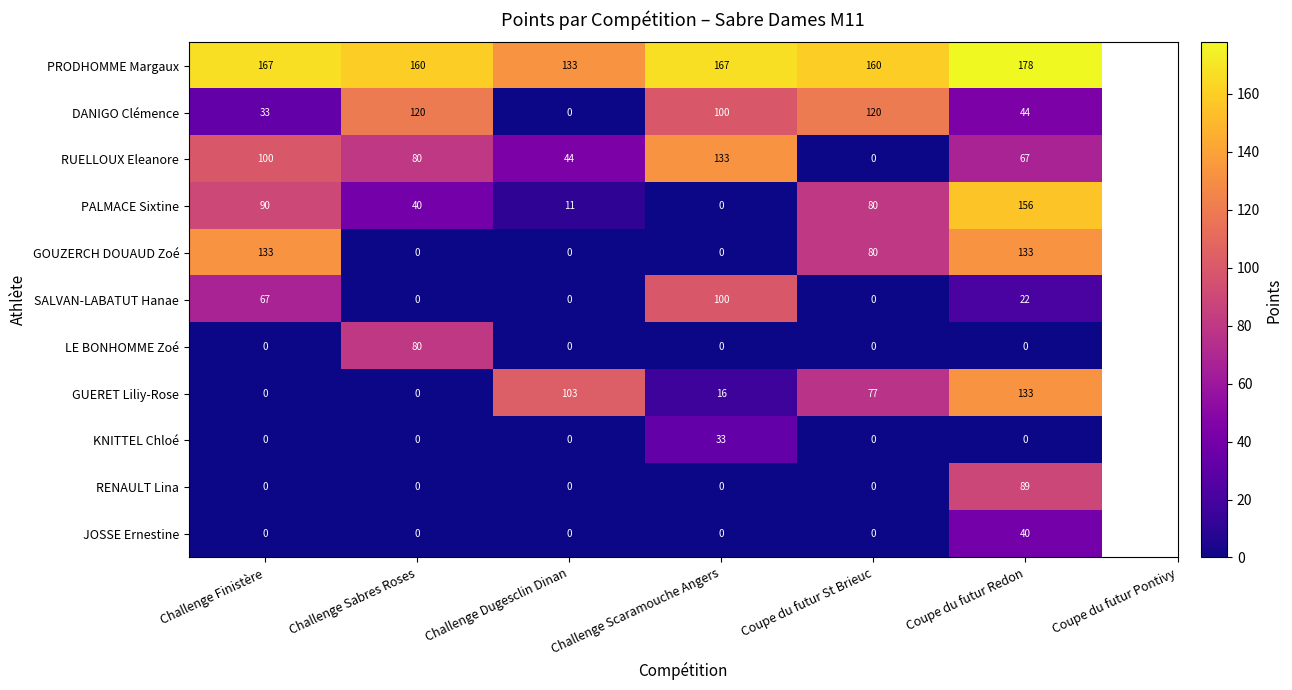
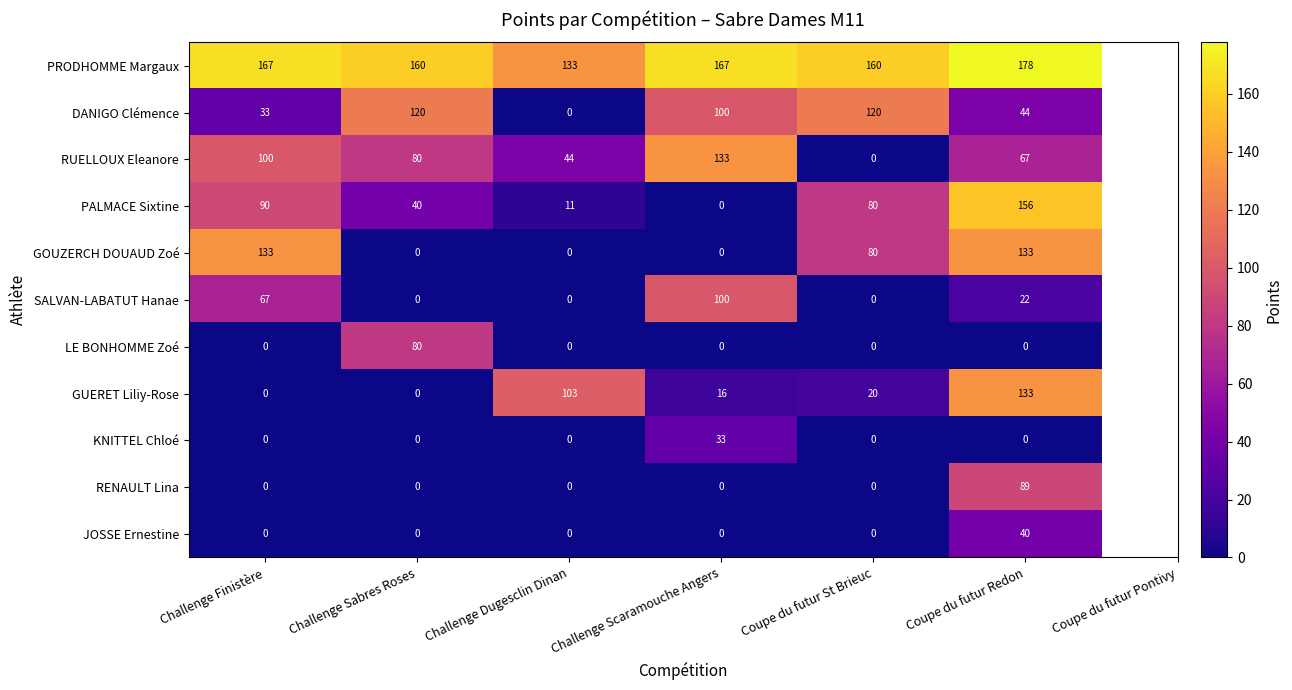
GUERET Liliy-Rose, Coupe du futur St Brieuc: 77 -> 20
